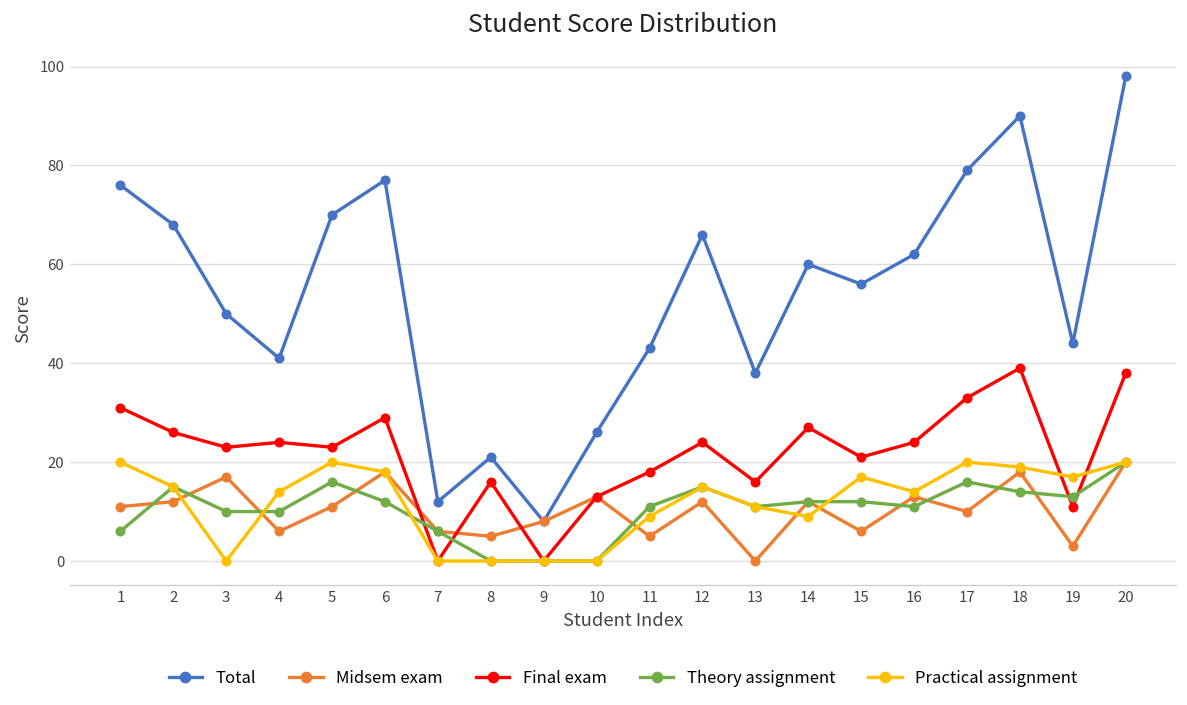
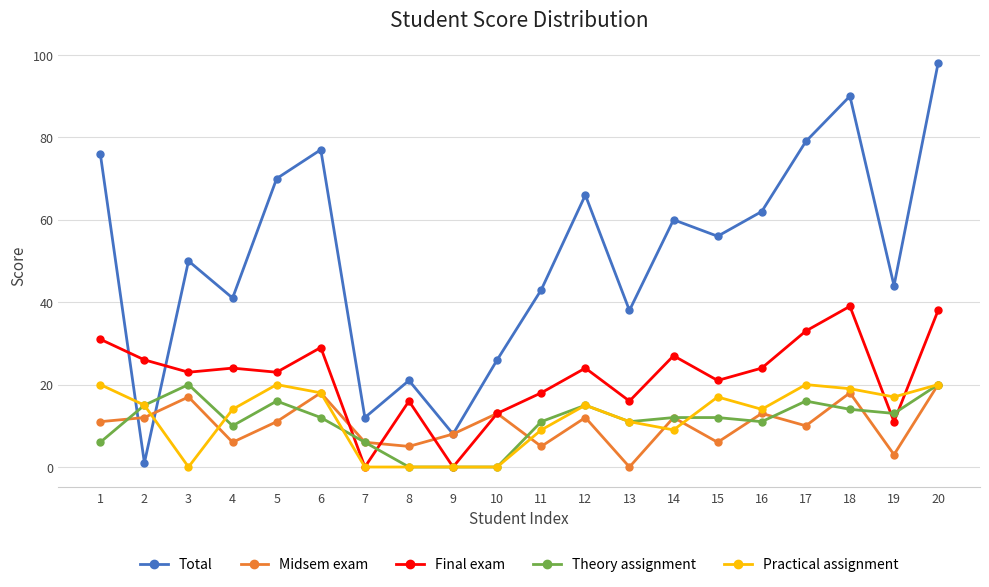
Total, 2: 68 -> 1
Theory assignment, 3: 10 -> 20
